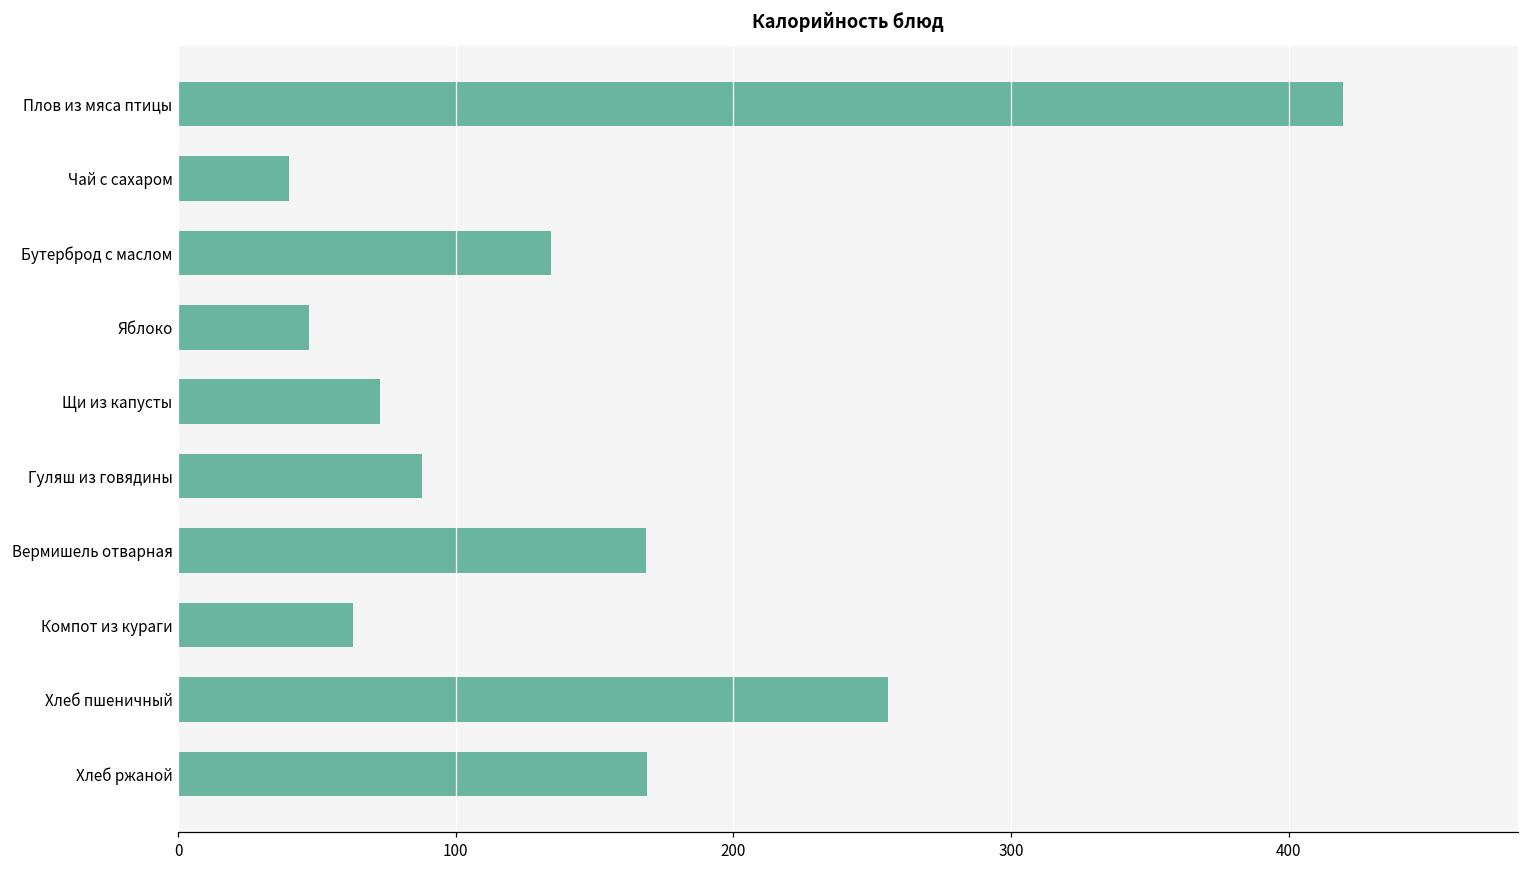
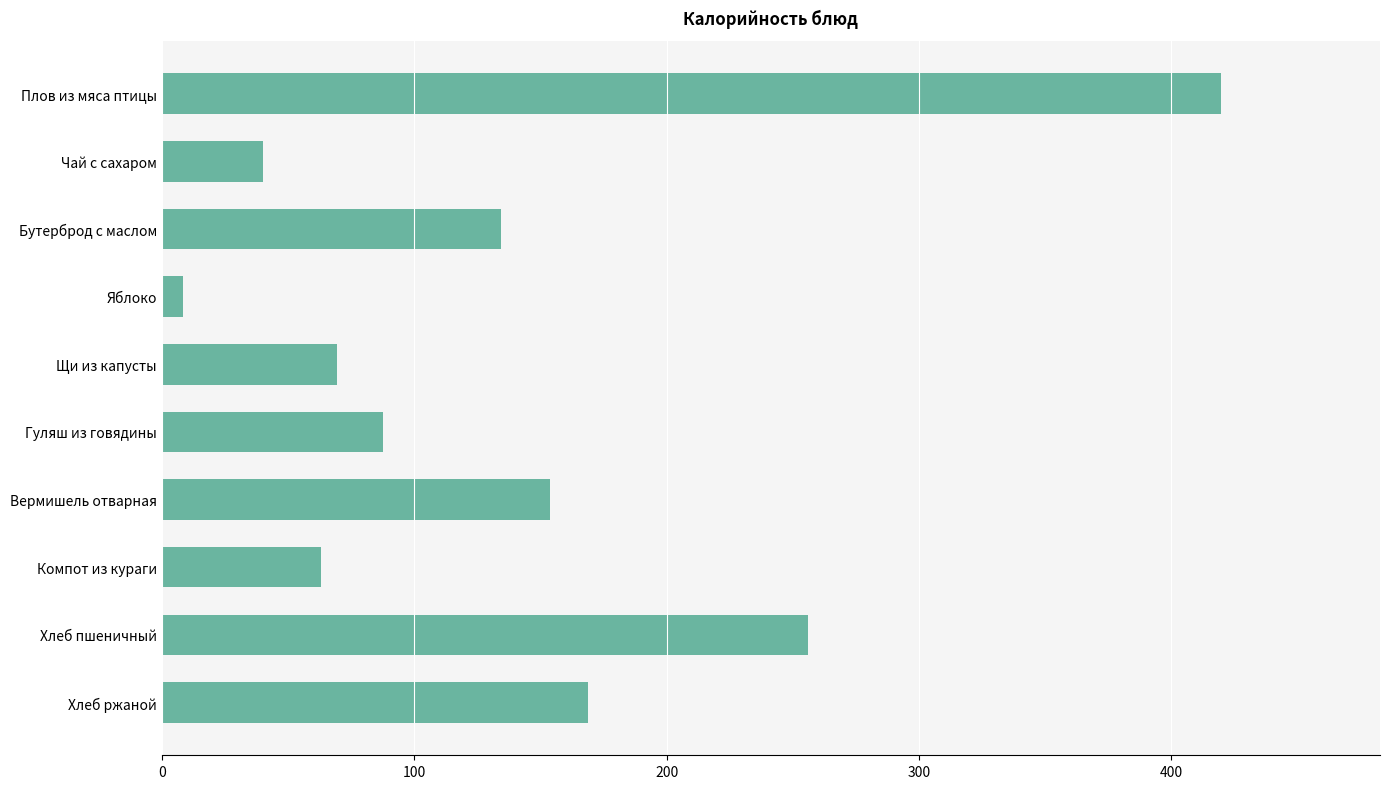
Яблоко: 47 -> 8
Щи из капусты: 73 -> 69
Вермишель отварная: 168 -> 154
